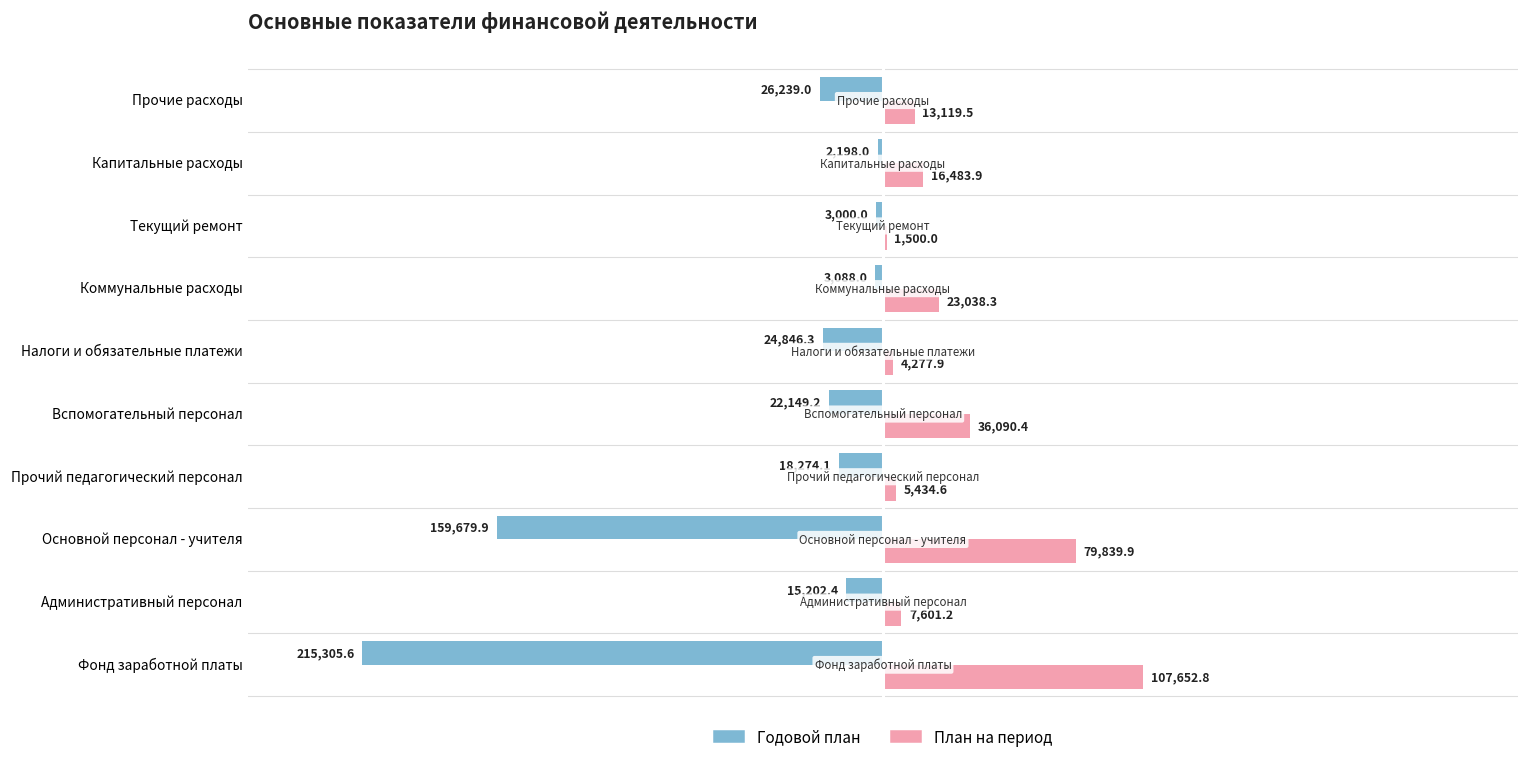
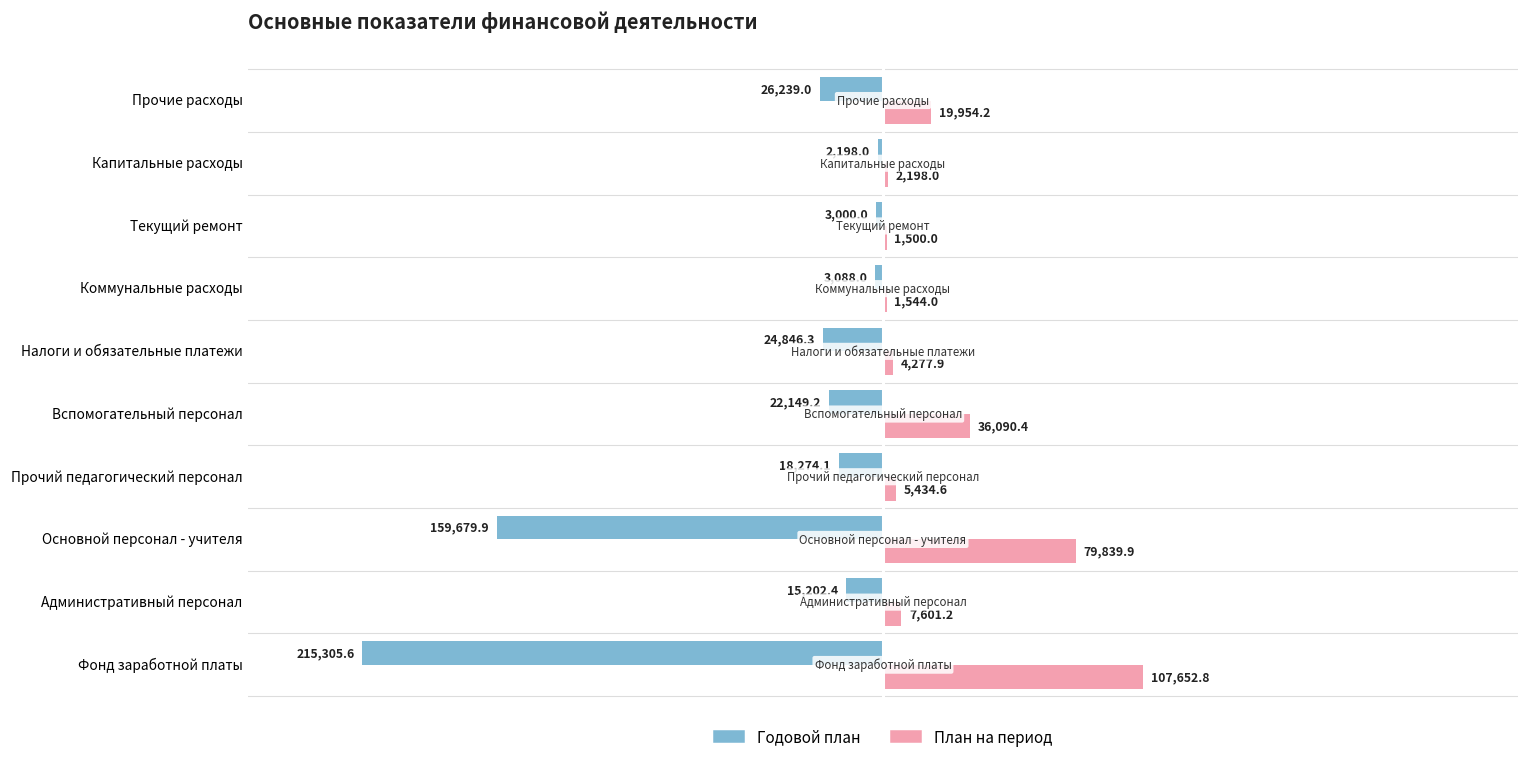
План на период, Прочие расходы: 13,119.5 -> 19,954.2
План на период, Капитальные расходы: 16,483.9 -> 2,198.0
План на период, Коммунальные расходы: 23,038.3 -> 1,544.0
